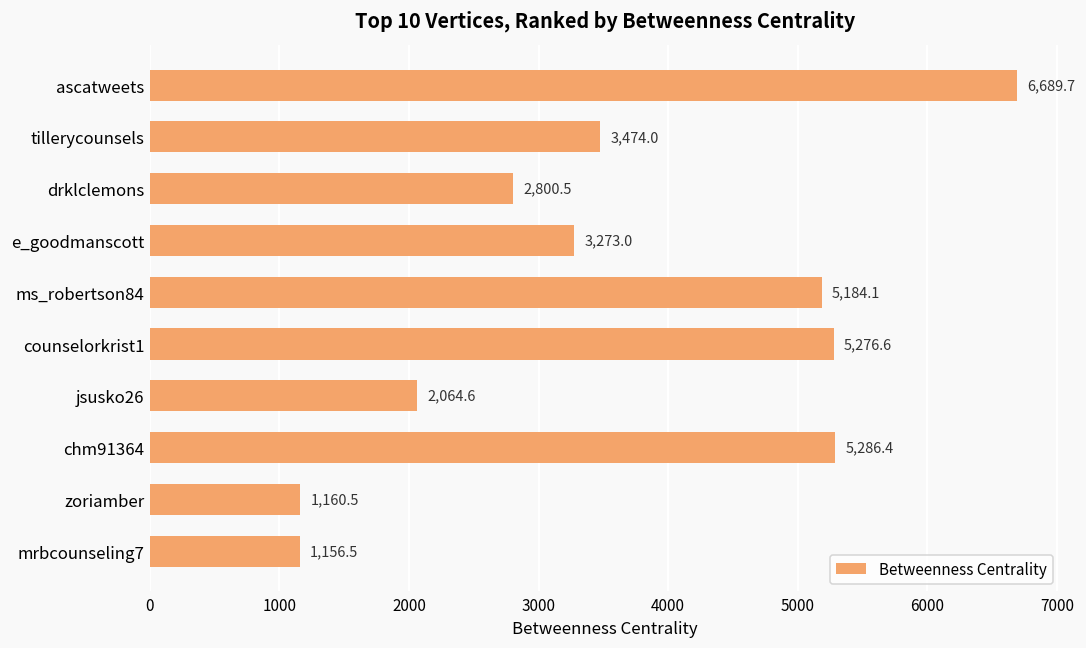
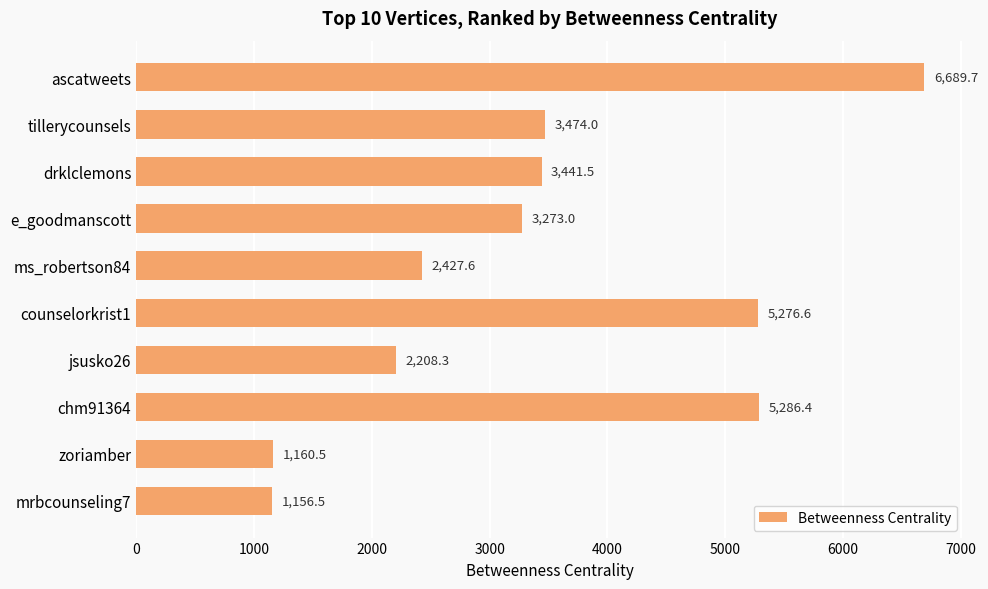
drklclemons: 2,800.5 -> 3,441.5
ms_robertson84: 5,184.1 -> 2,427.6
jsusko26: 2,064.6 -> 2,208.3
